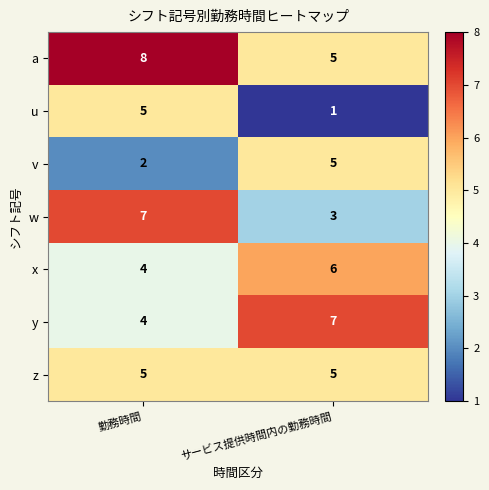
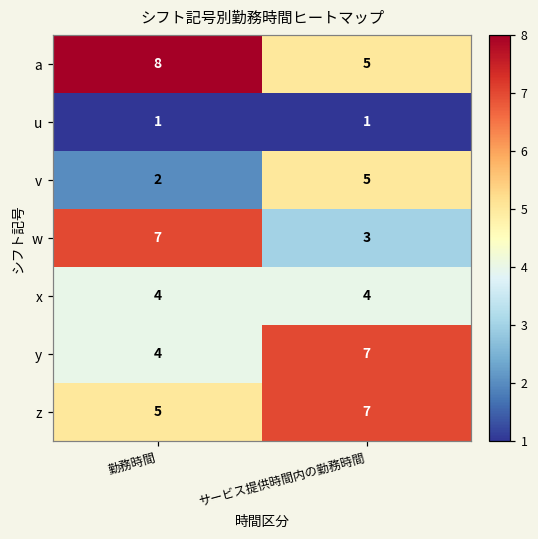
u, 勤務時間: 5 -> 1
x, サービス提供時間内の勤務時間: 6 -> 4
z, サービス提供時間内の勤務時間: 5 -> 7
